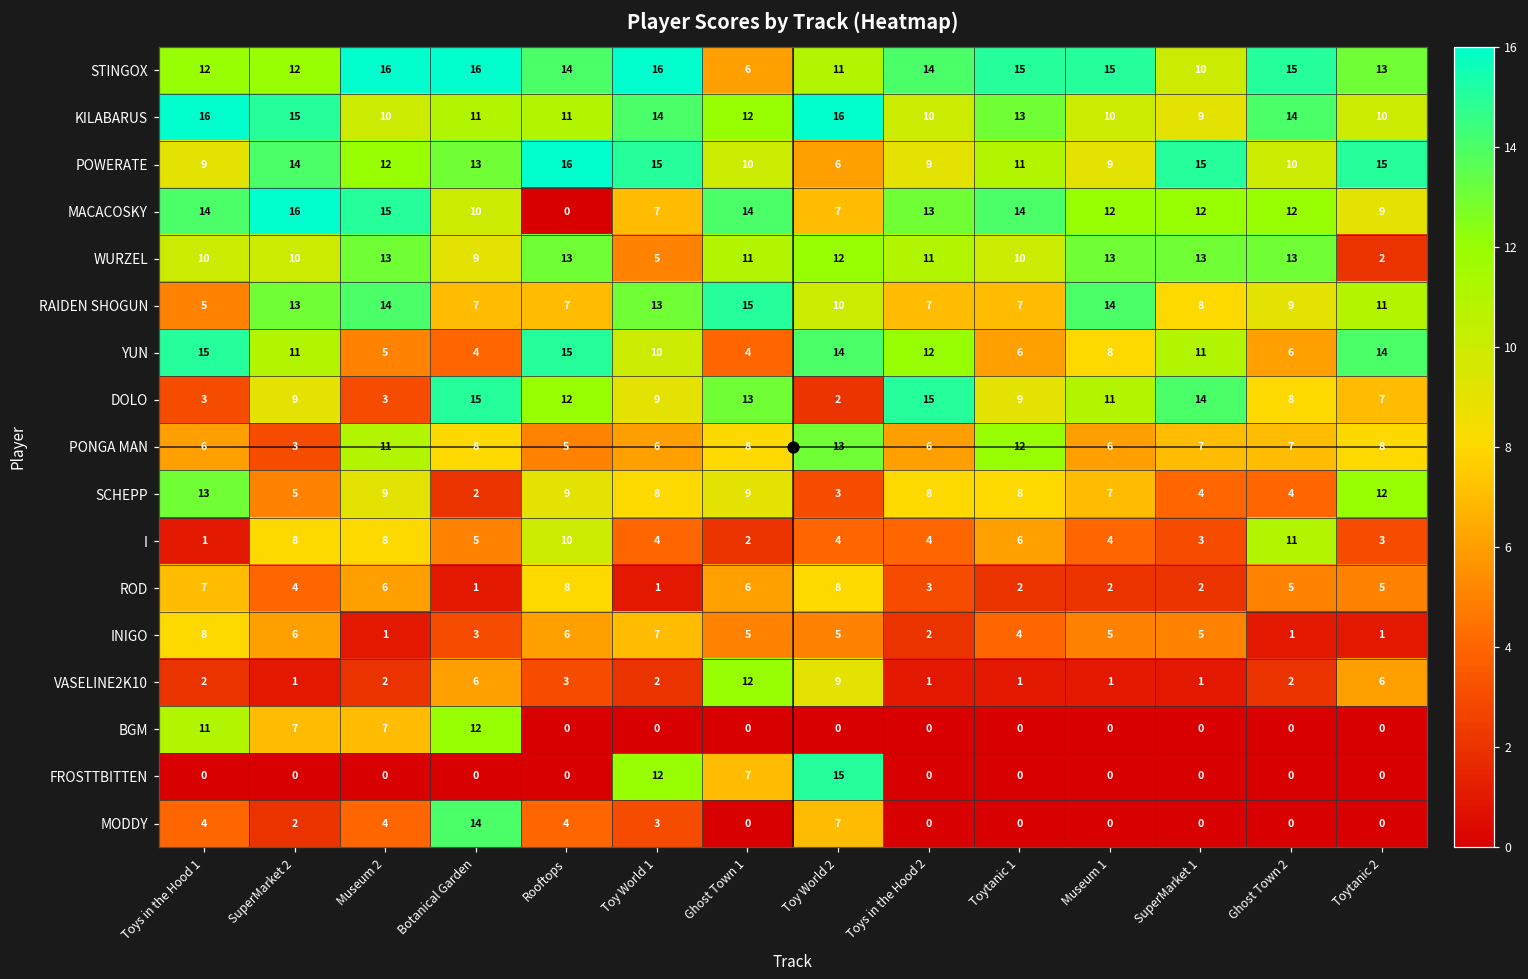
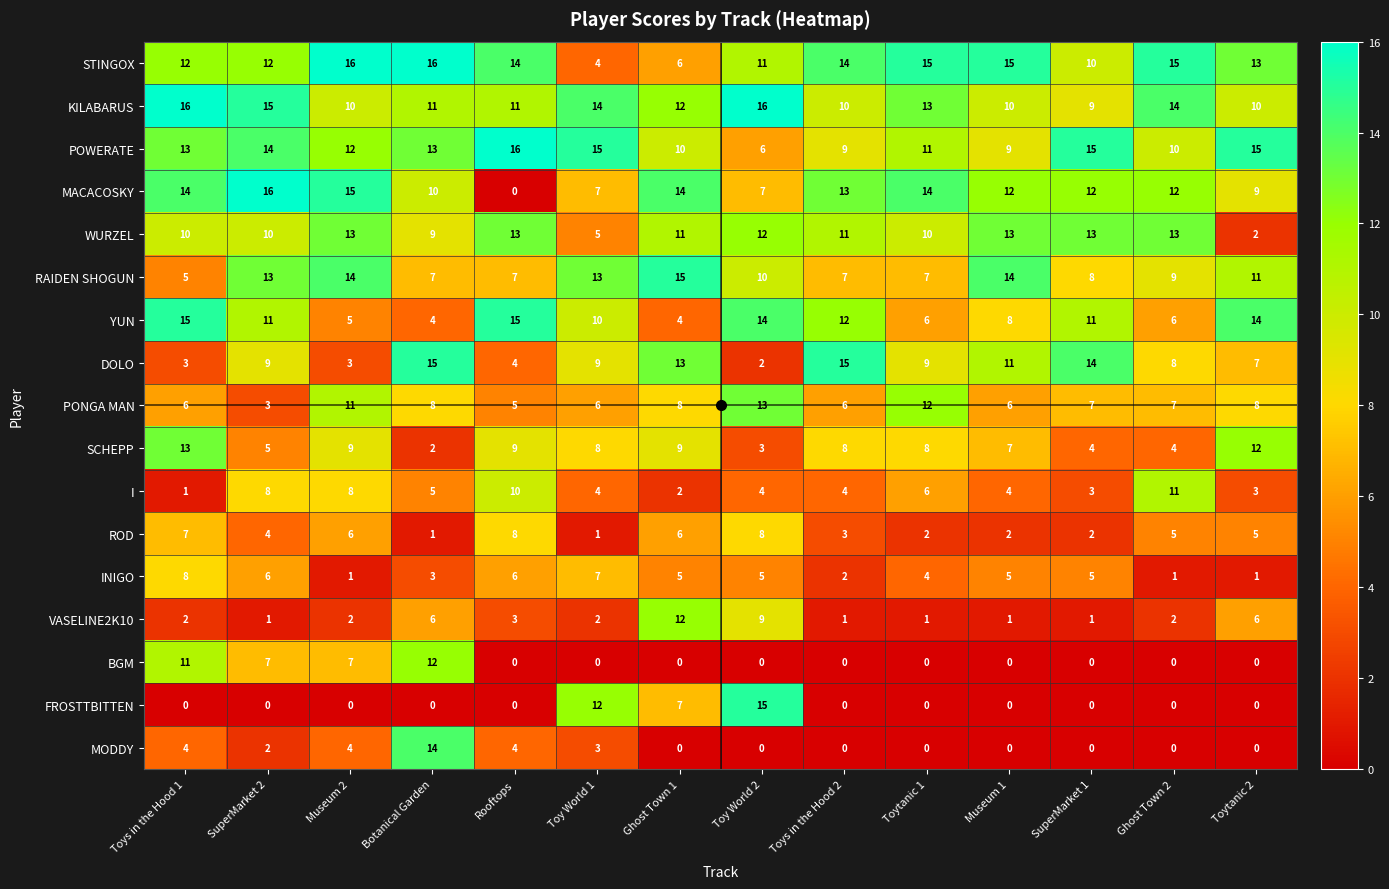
STINGOX, Toy World 1: 16 -> 4
POWERATE, Toys in the Hood 1: 9 -> 13
DOLO, Rooftops: 12 -> 4
MODDY, Toy World 2: 7 -> 0
